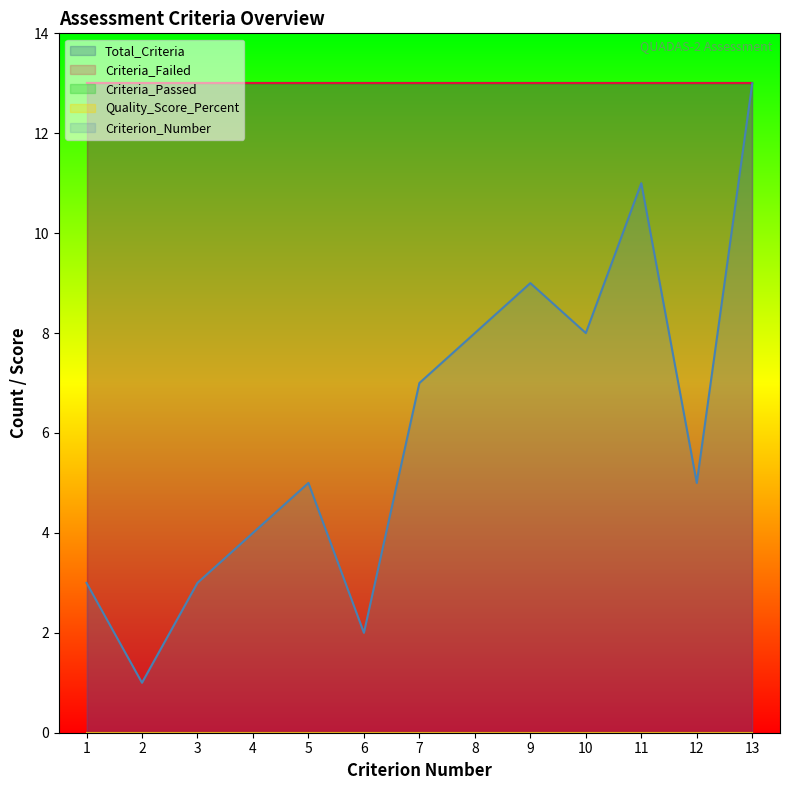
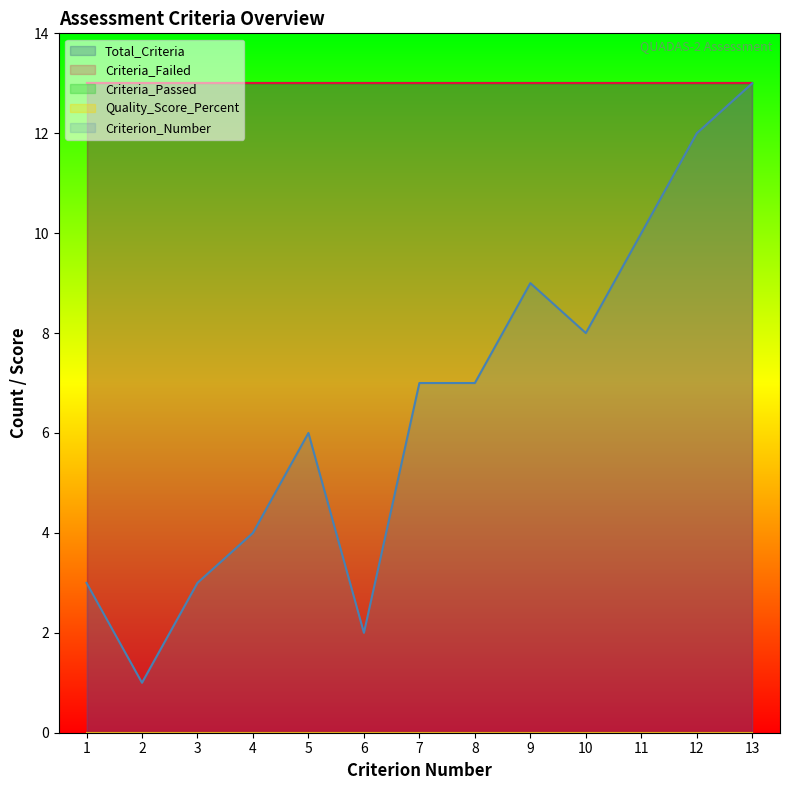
Criterion_Number, 5: 5 -> 6
Criterion_Number, 8: 8 -> 7
Criterion_Number, 11: 11 -> 10
Criterion_Number, 12: 5 -> 12
